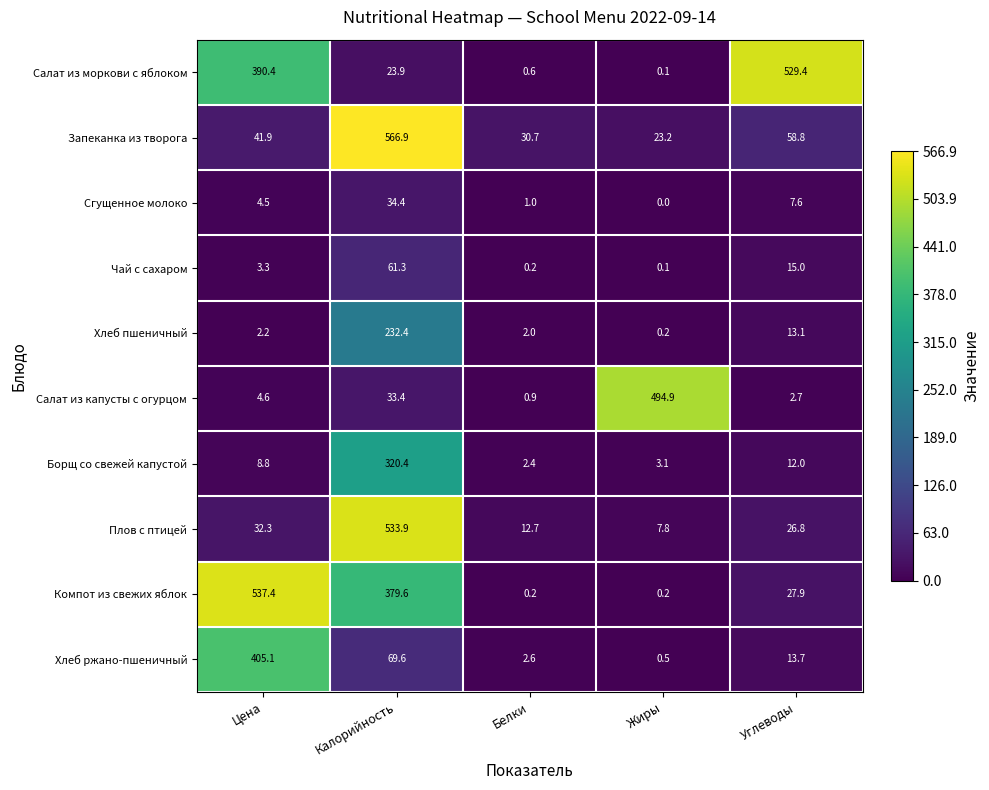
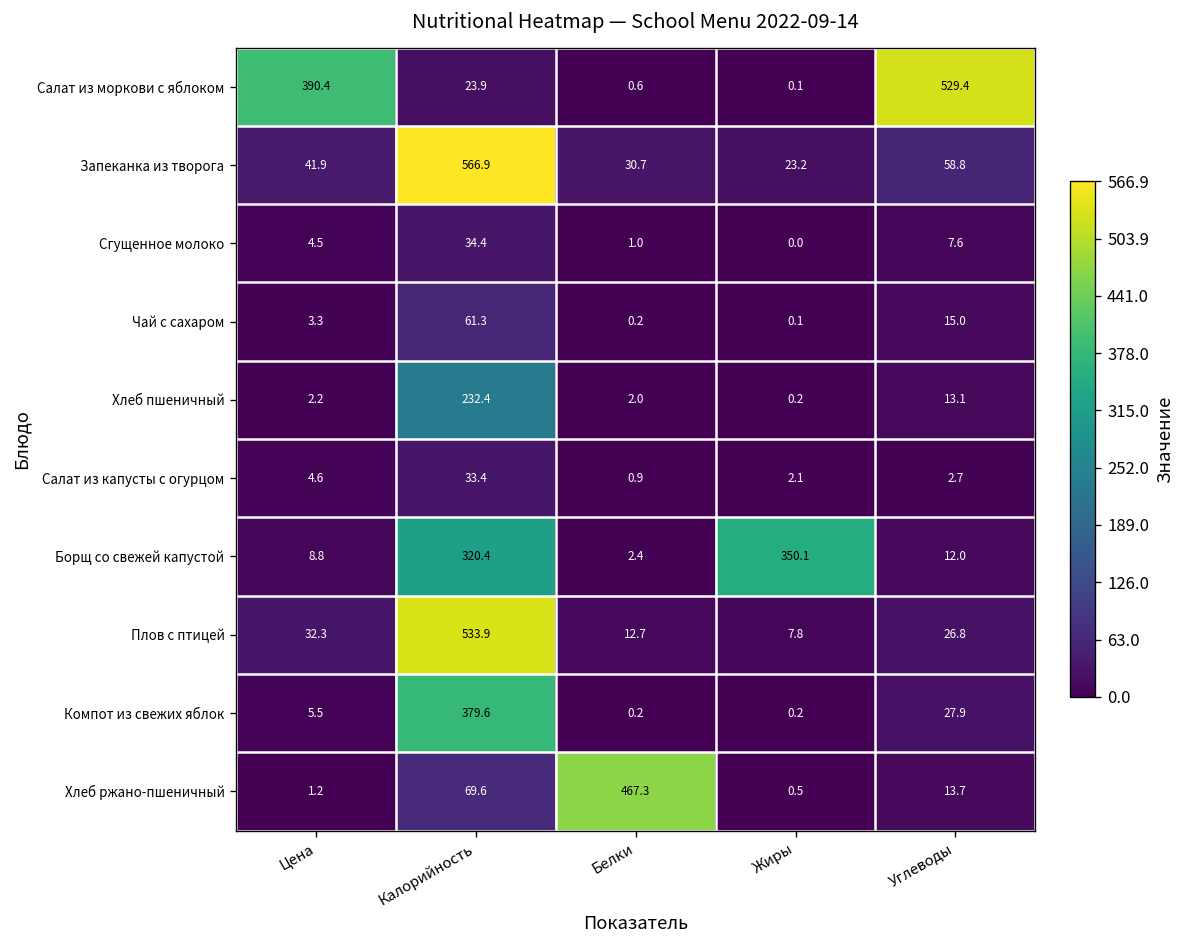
Салат из капусты с огурцом, Жиры: 494.9 -> 2.1
Борщ со свежей капустой, Жиры: 3.1 -> 350.1
Компот из свежих яблок, Цена: 537.4 -> 5.5
Хлеб ржано-пшеничный, Цена: 405.1 -> 1.2
Хлеб ржано-пшеничный, Белки: 2.6 -> 467.3
